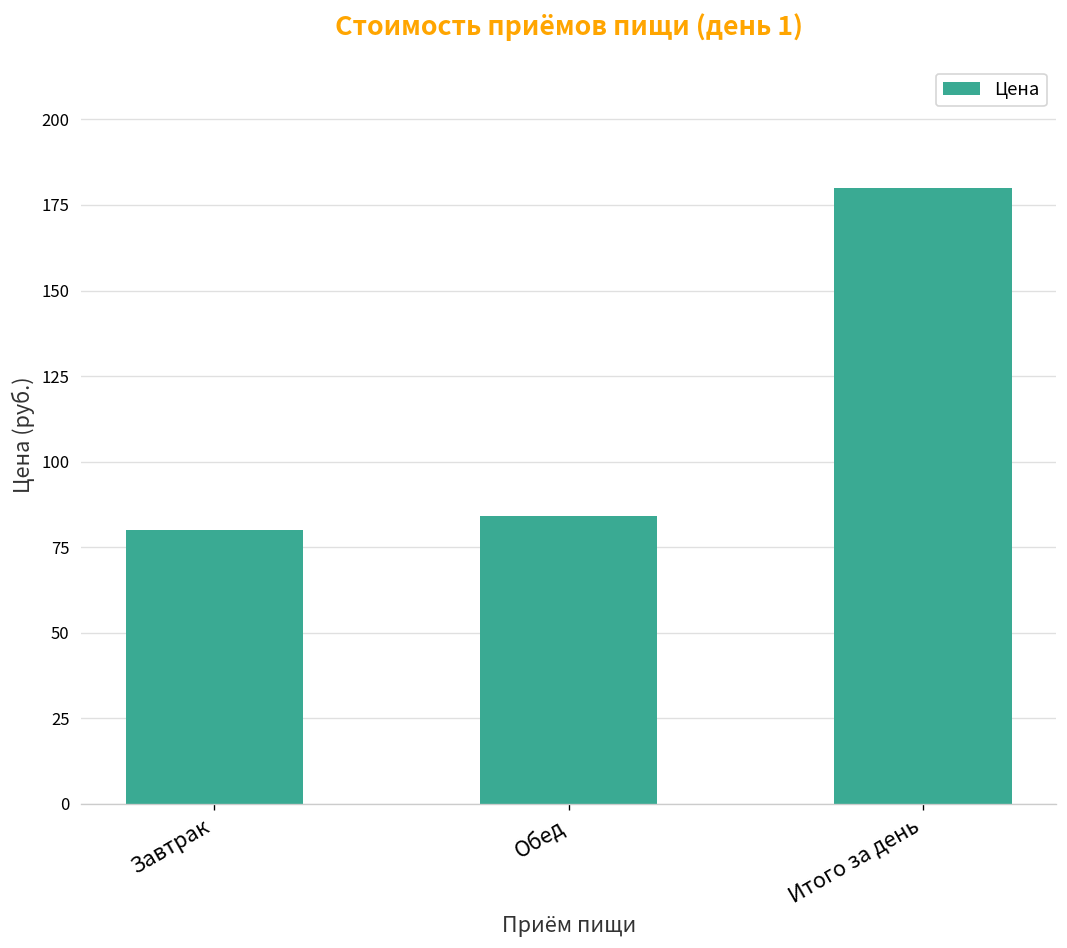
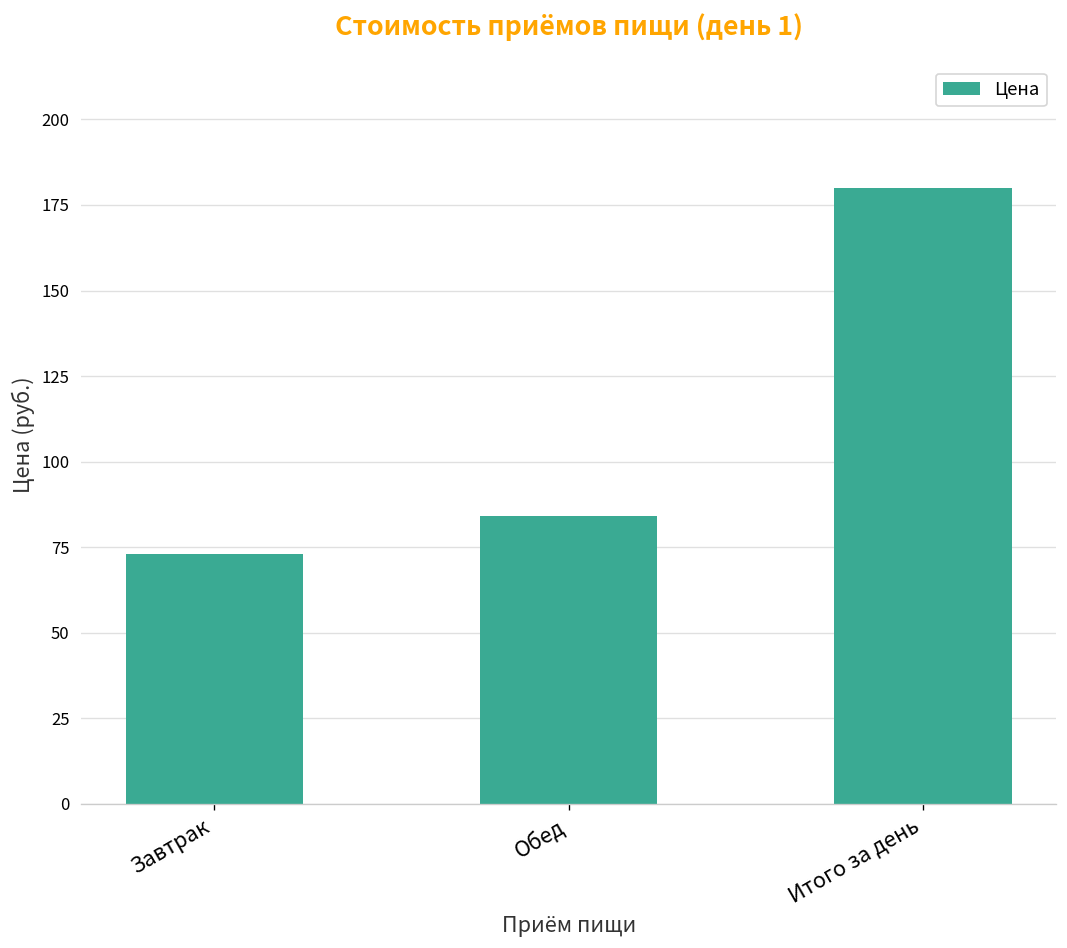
Завтрак: 80 -> 73
